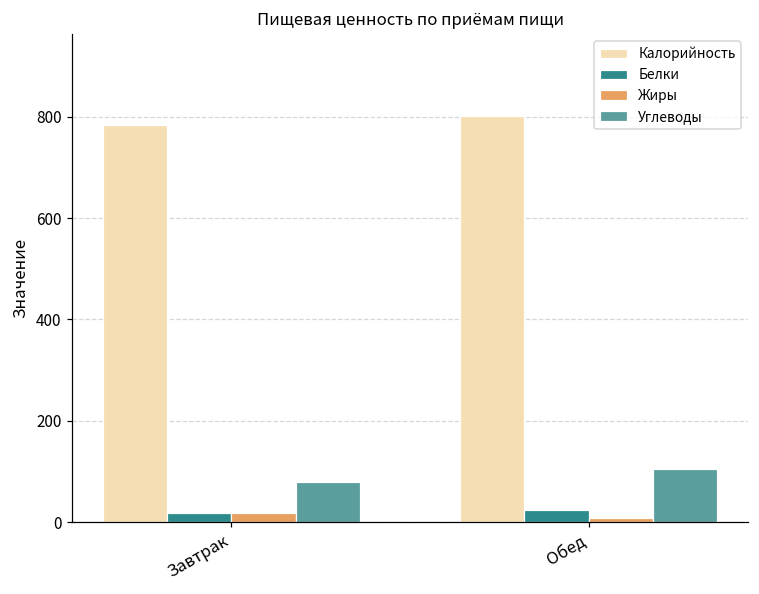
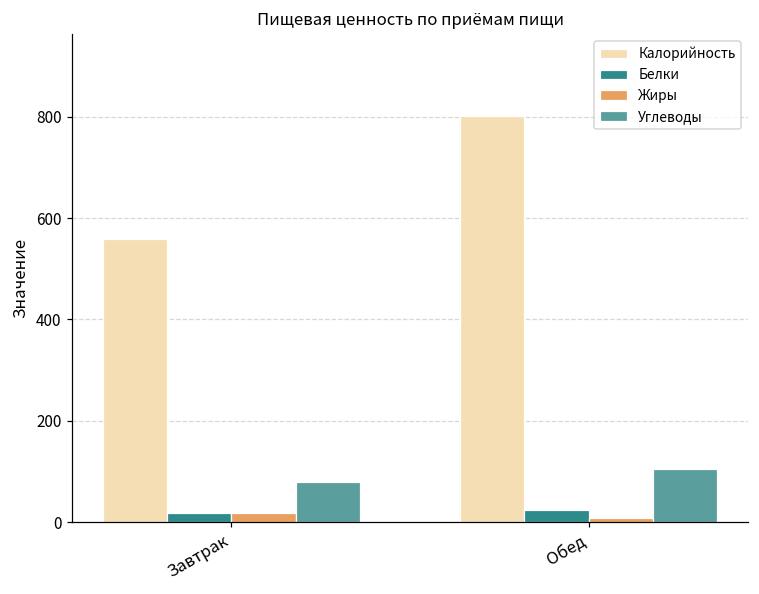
Калорийность, Завтрак: 780 -> 560
